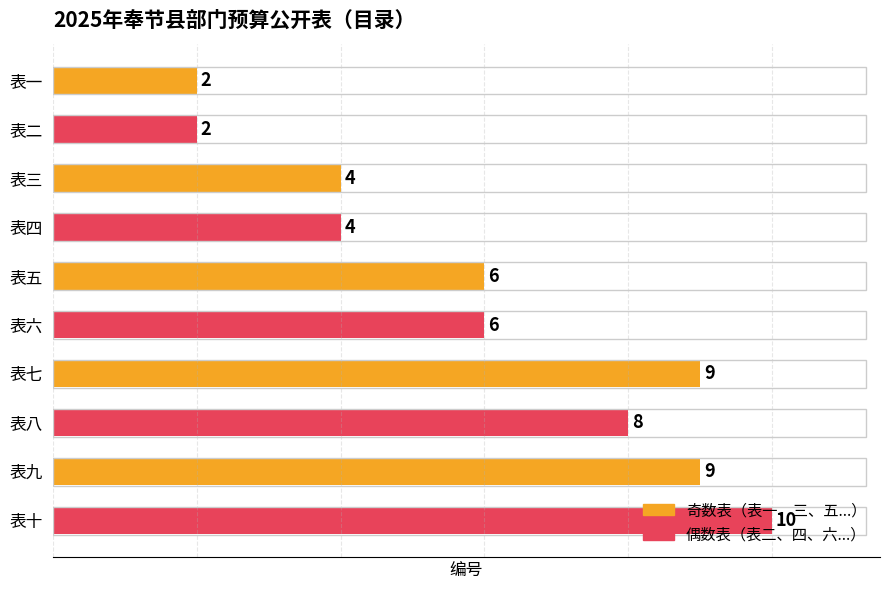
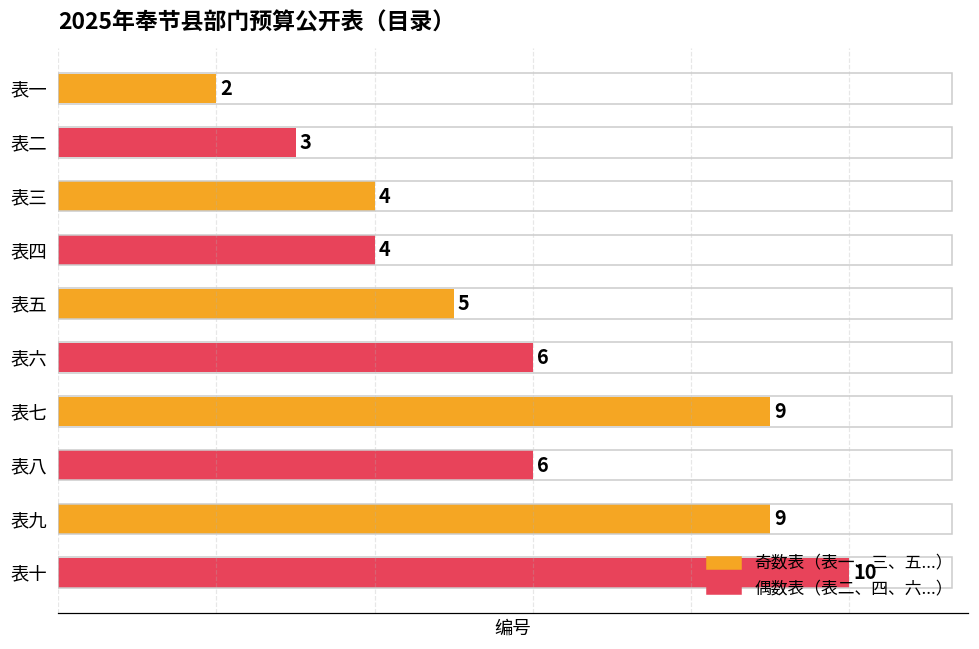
表二: 2 -> 3
表五: 6 -> 5
表八: 8 -> 6
